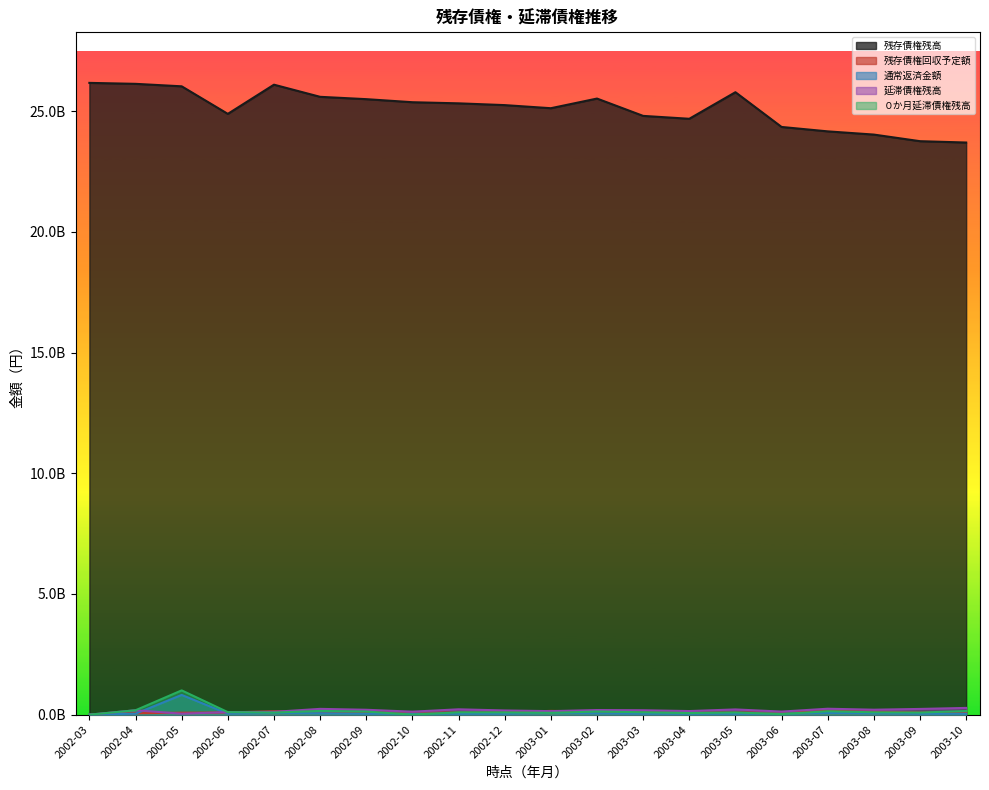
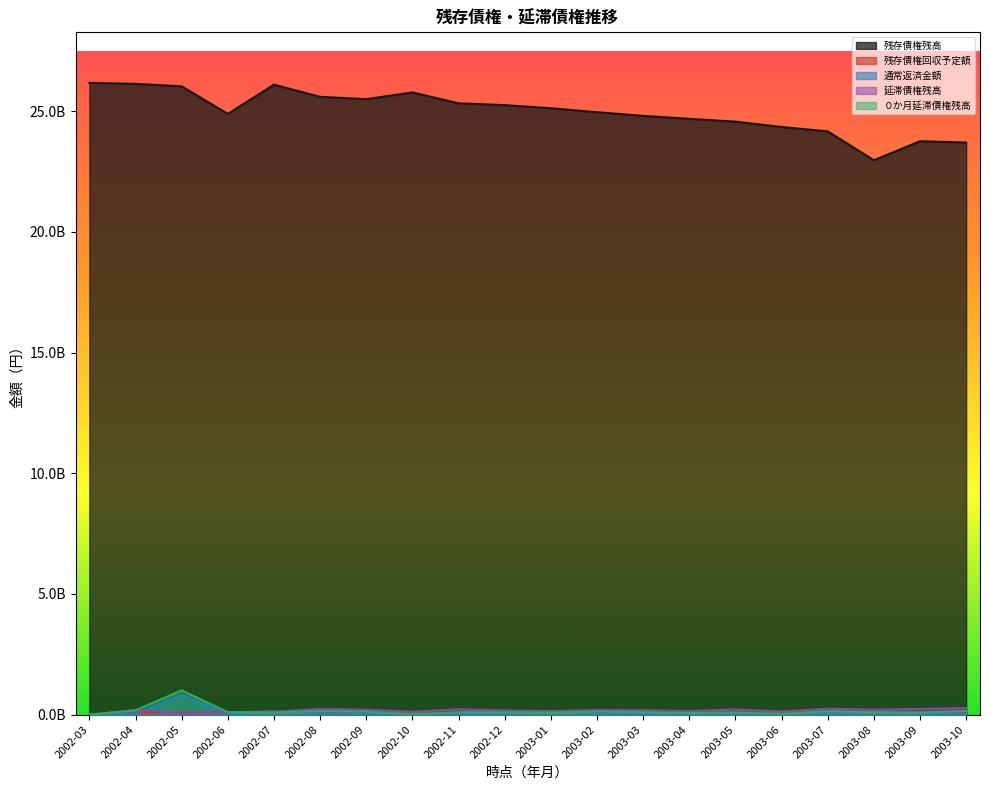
残存債権残高, 2002-10: 25400000000 -> 25800000000
残存債権残高, 2003-02: 25500000000 -> 25000000000
残存債権残高, 2003-05: 25800000000 -> 24600000000
残存債権残高, 2003-08: 24000000000 -> 23000000000
